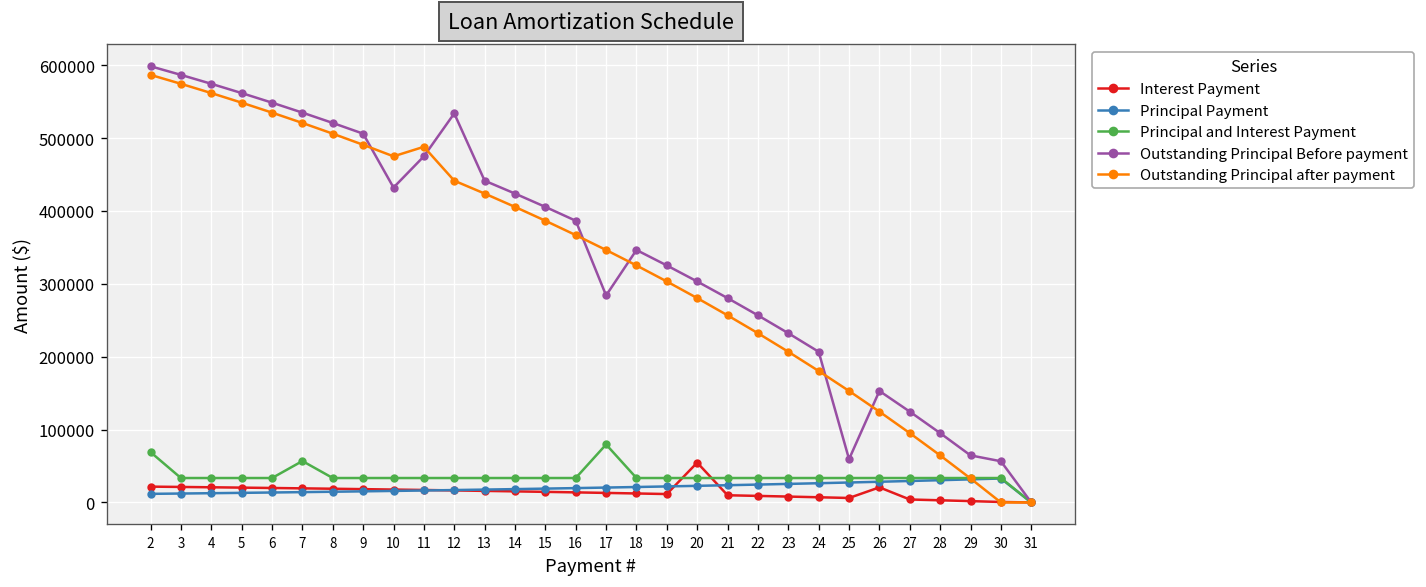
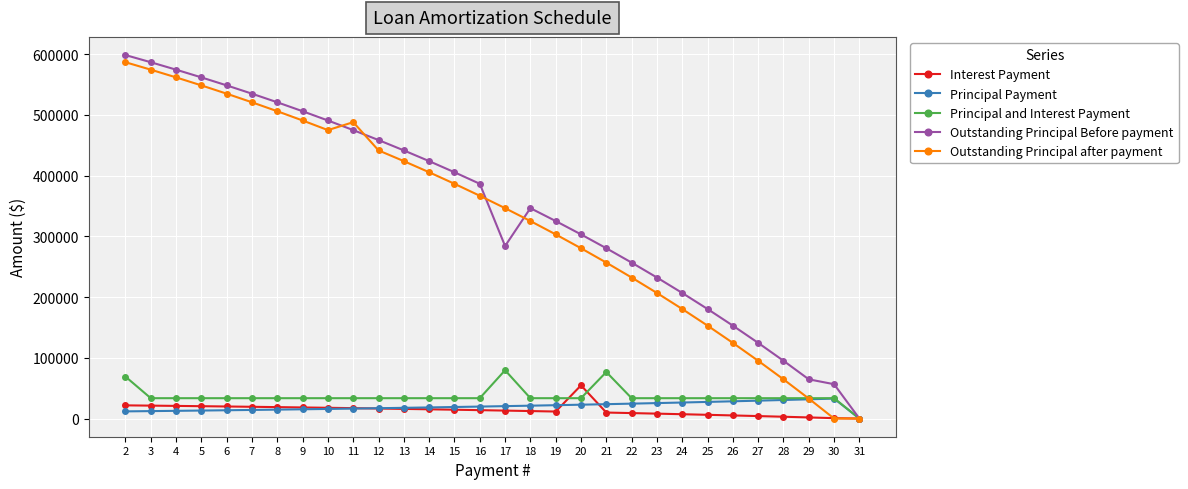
Principal and Interest Payment, 7: 60000 -> 30000
Outstanding Principal Before payment, 10: 430000 -> 490000
Outstanding Principal Before payment, 12: 530000 -> 460000
Principal and Interest Payment, 21: 30000 -> 80000
Outstanding Principal Before payment, 25: 60000 -> 180000
Interest Payment, 26: 20000 -> 10000
